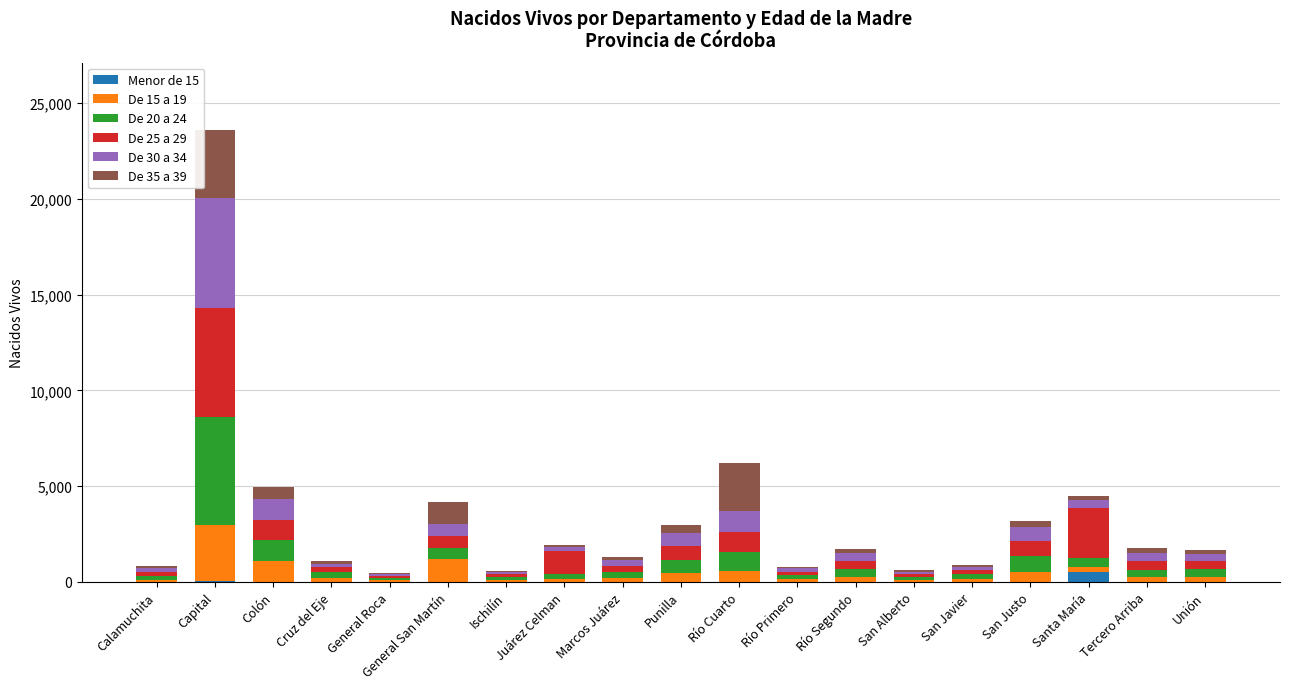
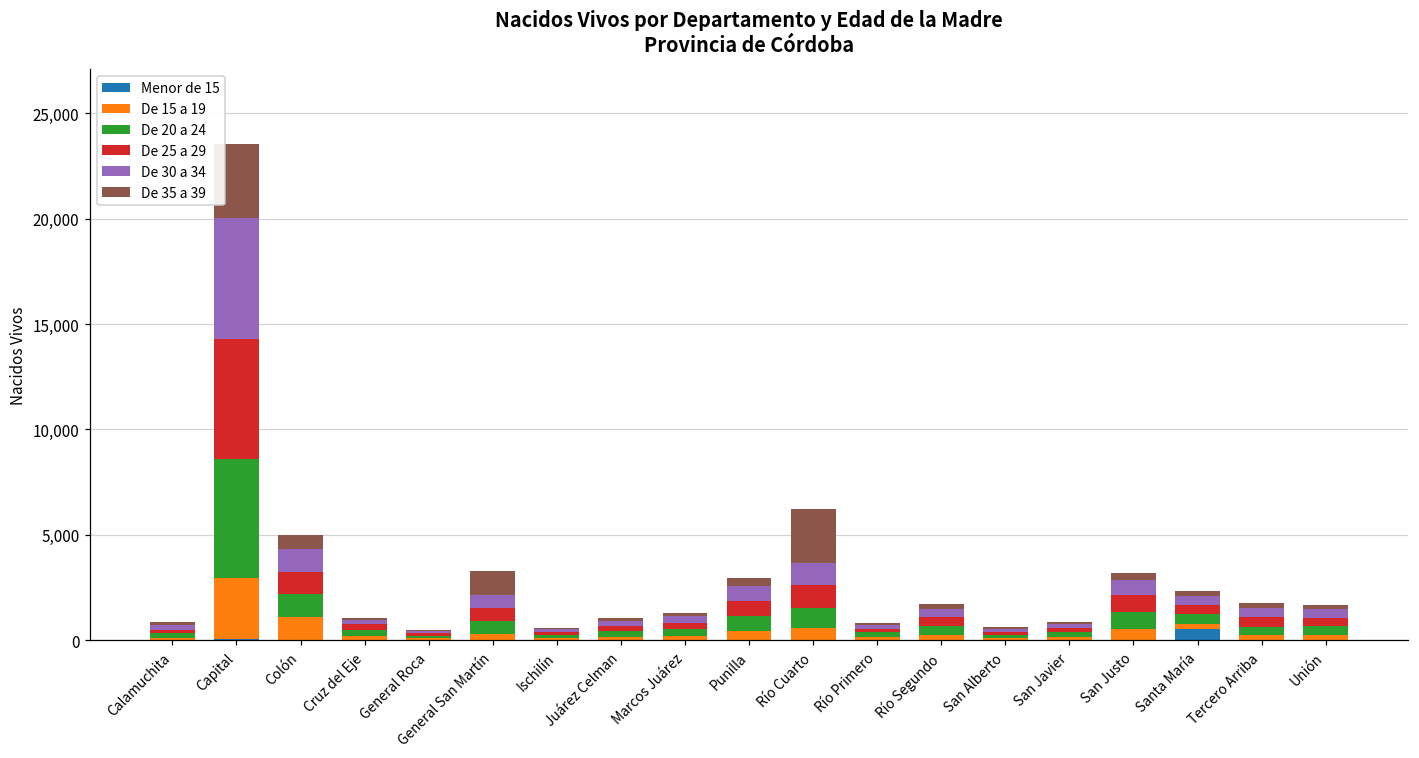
De 15 a 19, General San Martín: 1,200 -> 300
De 25 a 29, Juárez Celman: 1,200 -> 300
De 25 a 29, Santa María: 2,600 -> 400
